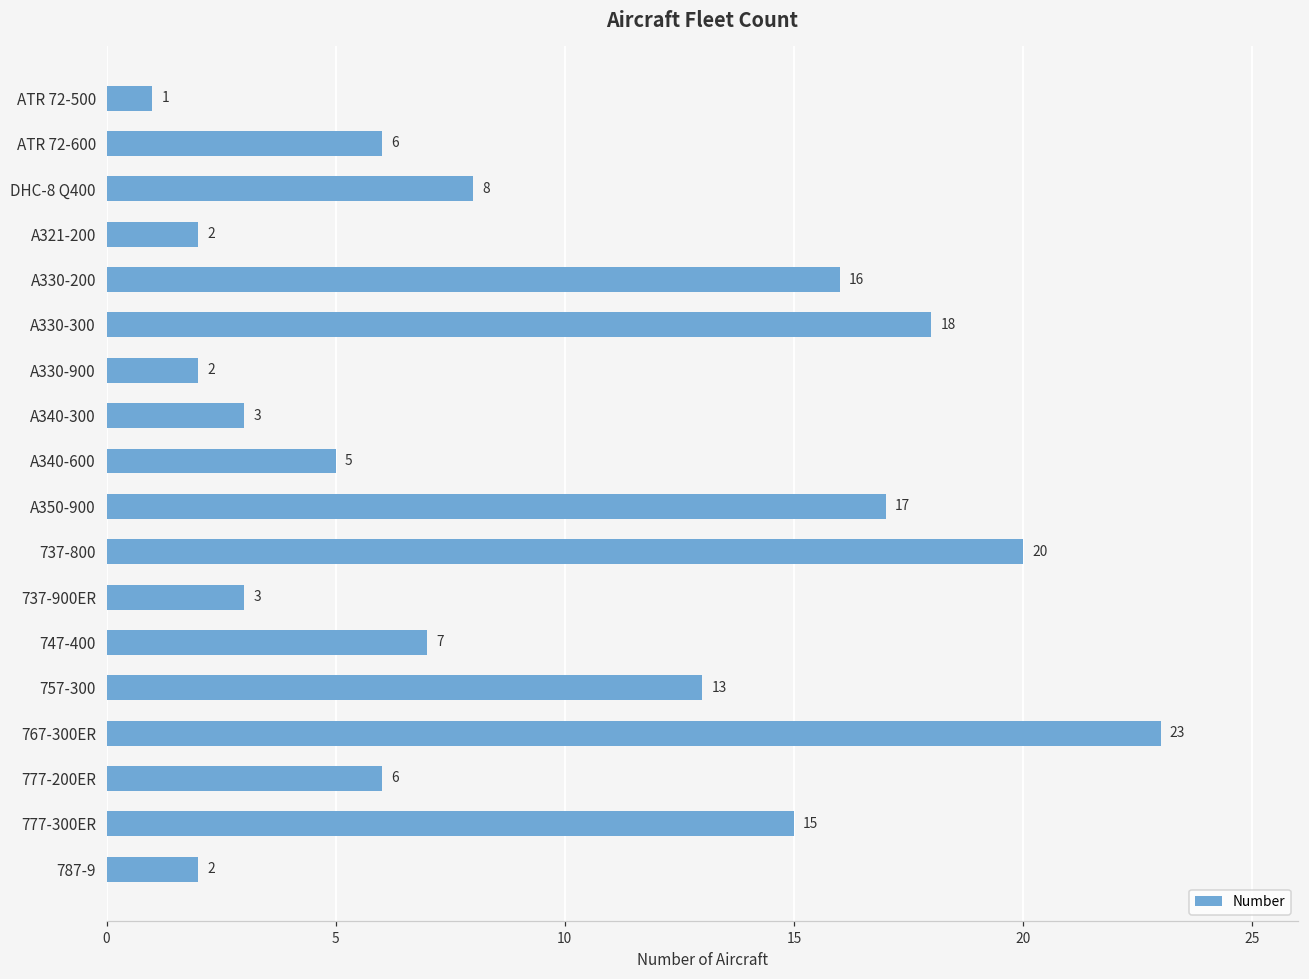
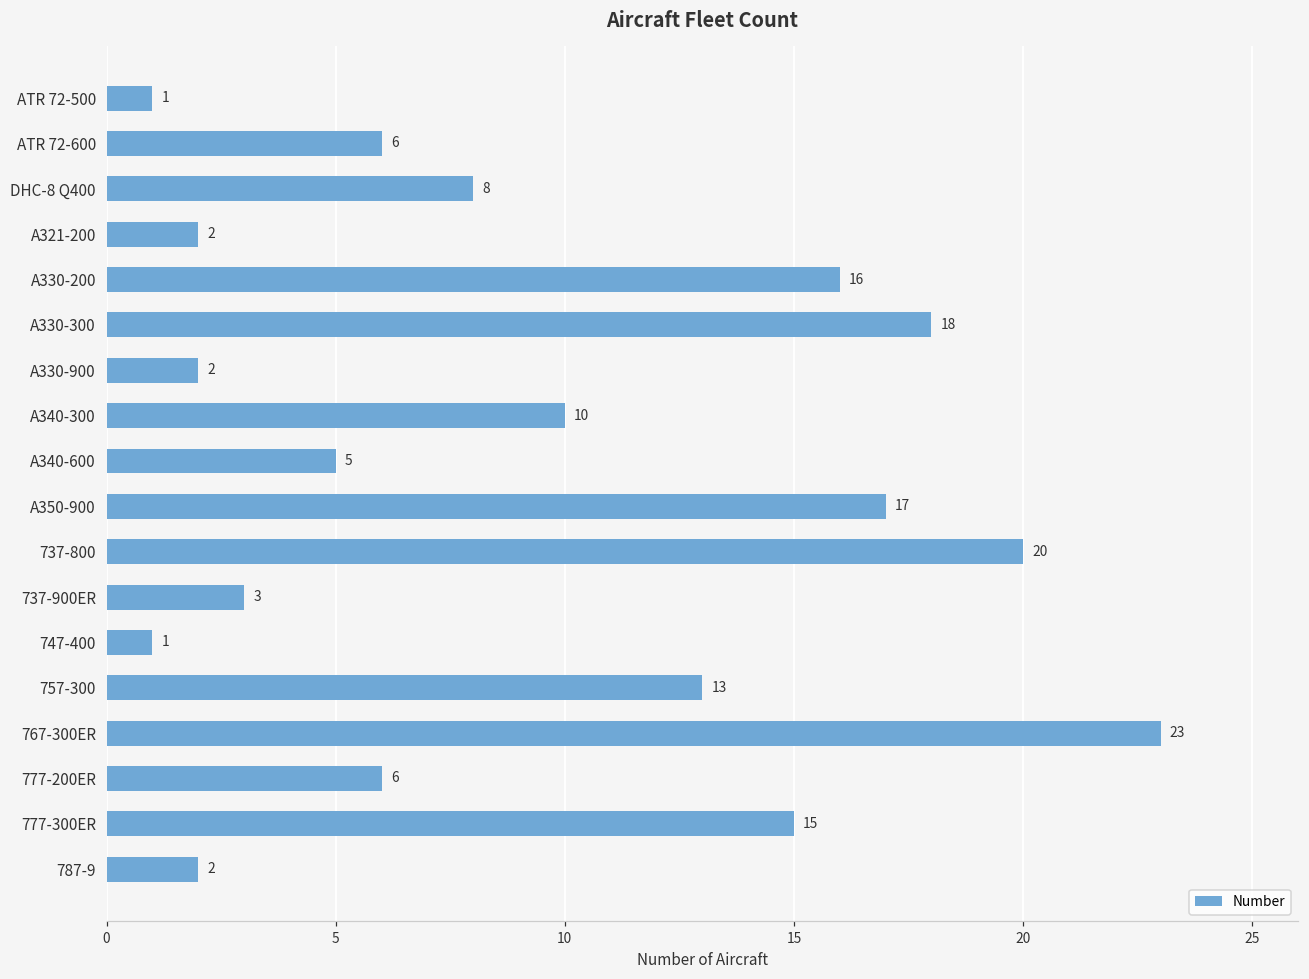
A340-300: 3 -> 10
747-400: 7 -> 1
